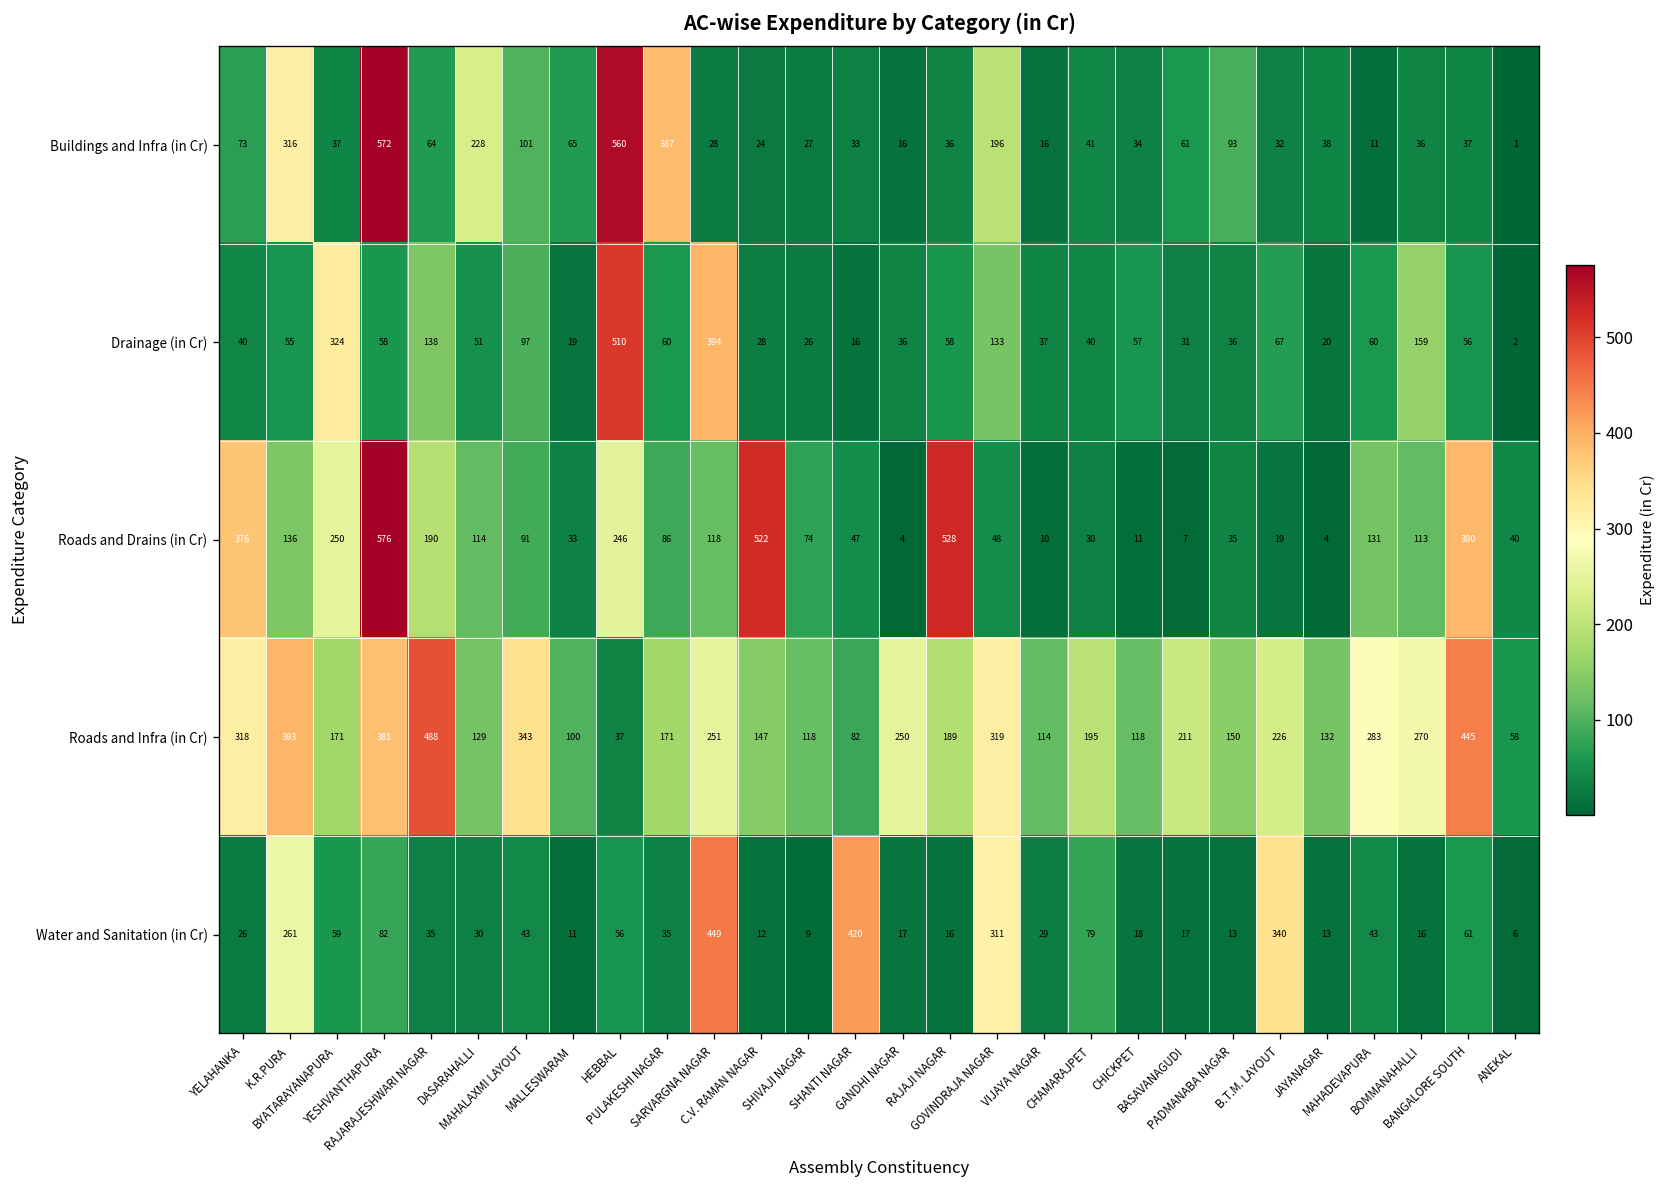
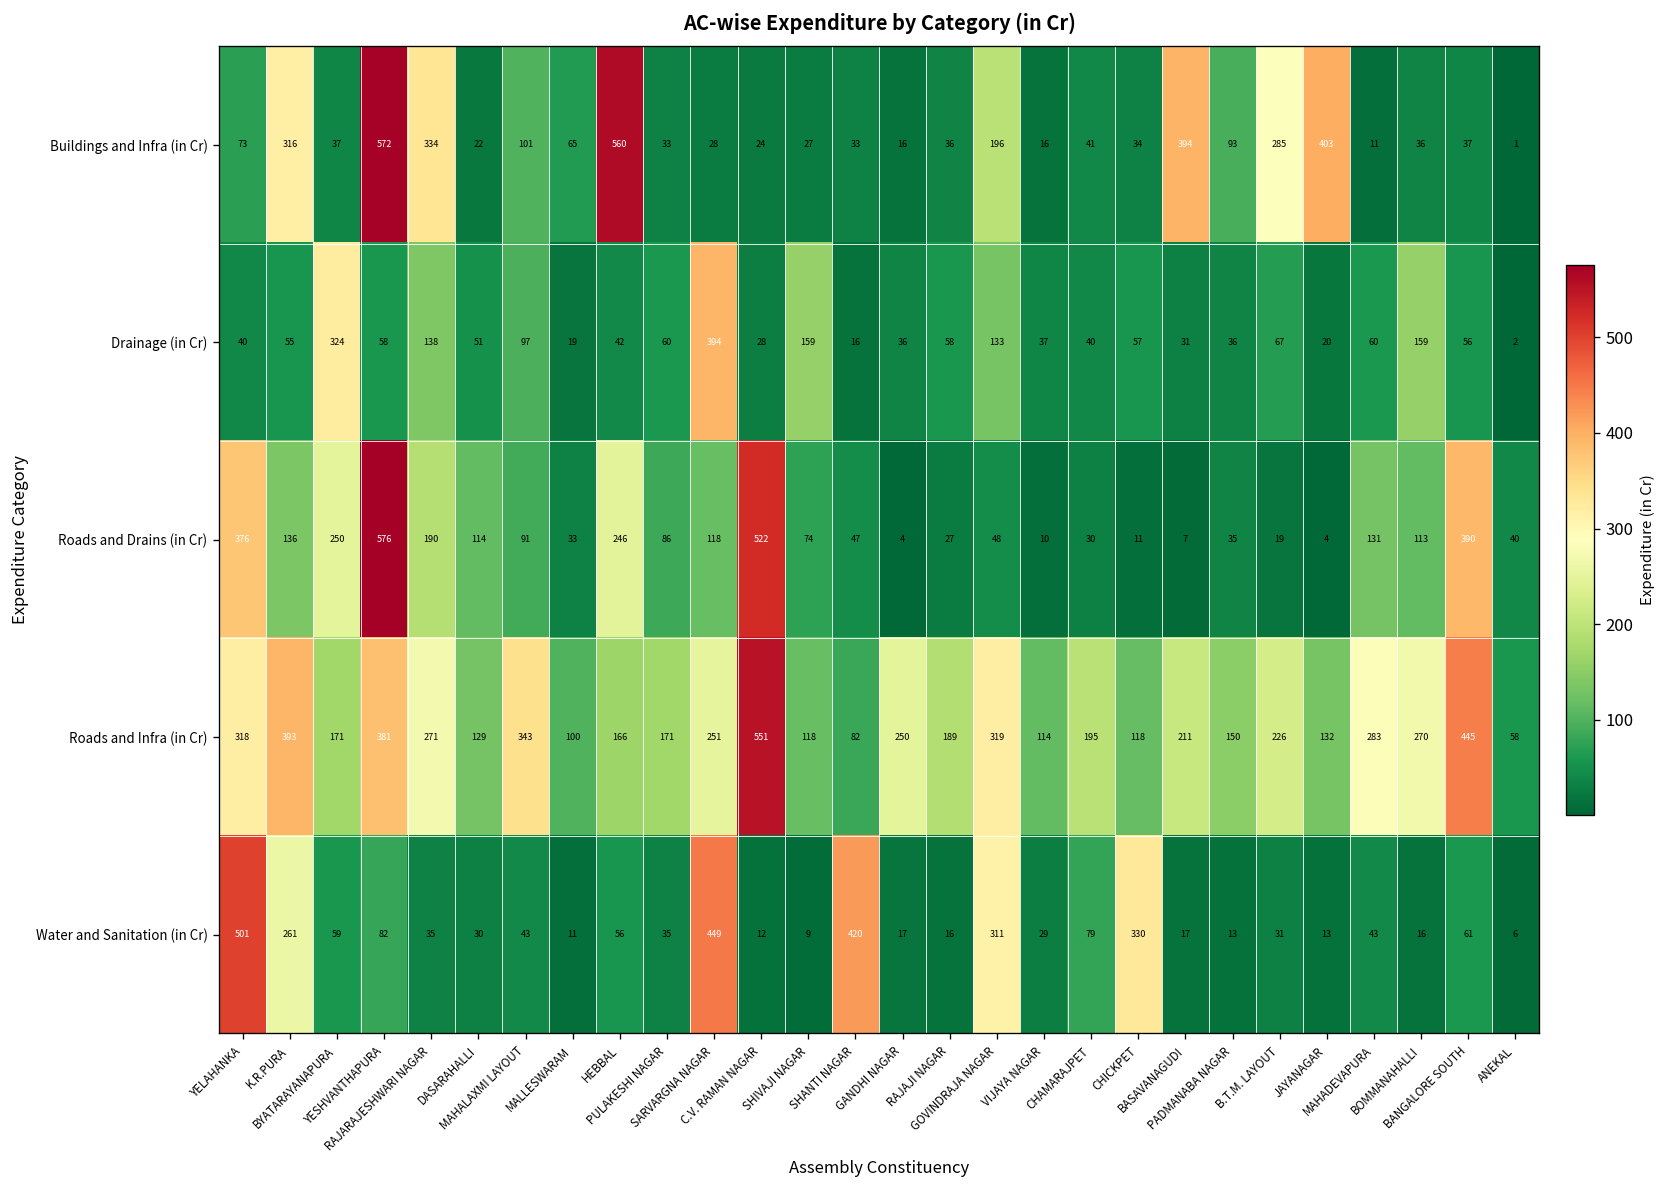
Buildings and Infra (in Cr), RAJARAJESHWARI NAGAR: 64 -> 334
Buildings and Infra (in Cr), DASARAHALLI: 228 -> 22
Buildings and Infra (in Cr), PULAKESHI NAGAR: 387 -> 33
Buildings and Infra (in Cr), BASAVANAGUDI: 61 -> 394
Buildings and Infra (in Cr), B.T.M. LAYOUT: 32 -> 285
Buildings and Infra (in Cr), JAYANAGAR: 38 -> 403
Drainage (in Cr), HEBBAL: 510 -> 42
Drainage (in Cr), SHIVAJI NAGAR: 26 -> 159
Roads and Drains (in Cr), RAJAJI NAGAR: 528 -> 27
Roads and Infra (in Cr), RAJARAJESHWARI NAGAR: 488 -> 271
Roads and Infra (in Cr), HEBBAL: 37 -> 166
Roads and Infra (in Cr), C.V. RAMAN NAGAR: 147 -> 551
Water and Sanitation (in Cr), YELAHANKA: 26 -> 501
Water and Sanitation (in Cr), CHICKPET: 18 -> 330
Water and Sanitation (in Cr), B.T.M. LAYOUT: 340 -> 31
